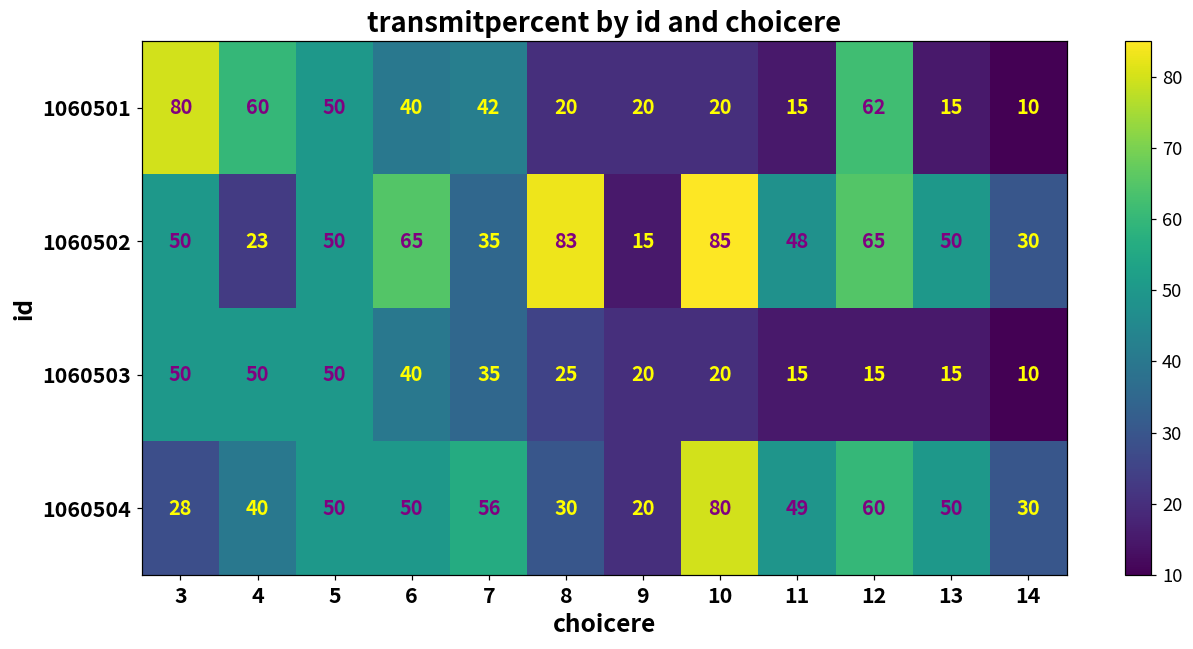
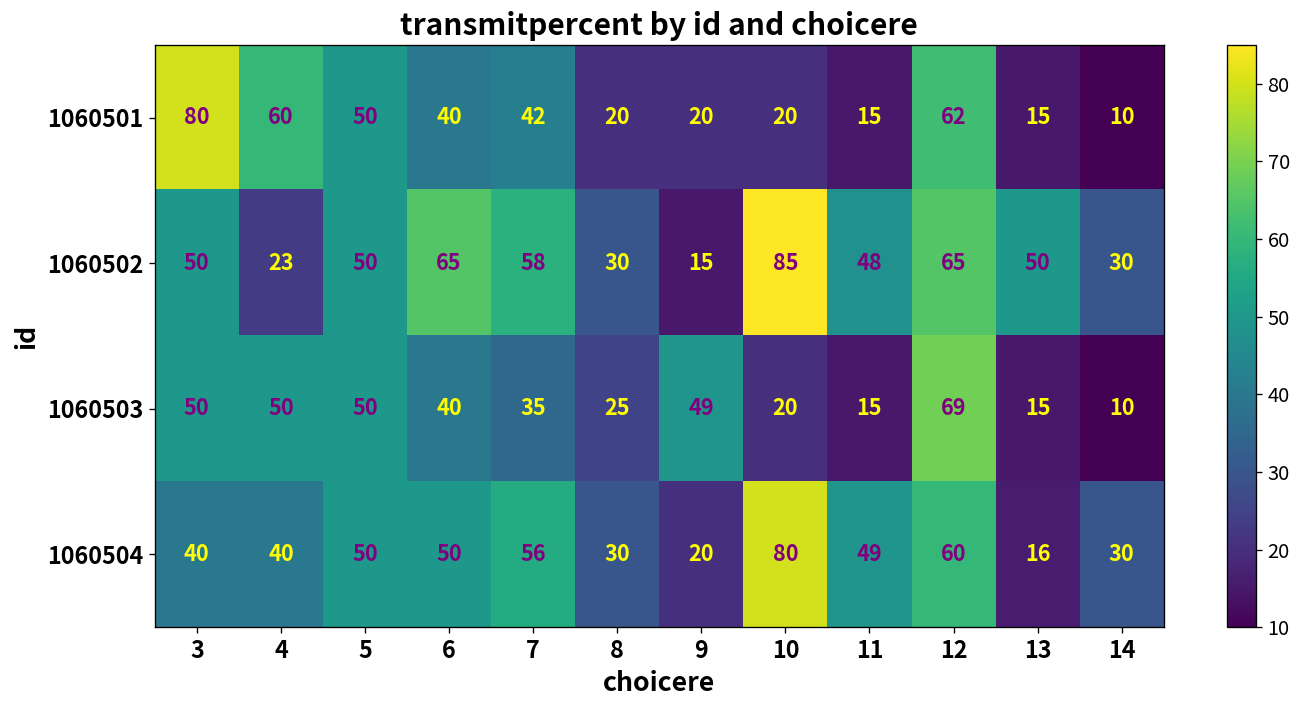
1060502, 7: 35 -> 58
1060502, 8: 83 -> 30
1060503, 9: 20 -> 49
1060503, 12: 15 -> 69
1060504, 3: 28 -> 40
1060504, 13: 50 -> 16
